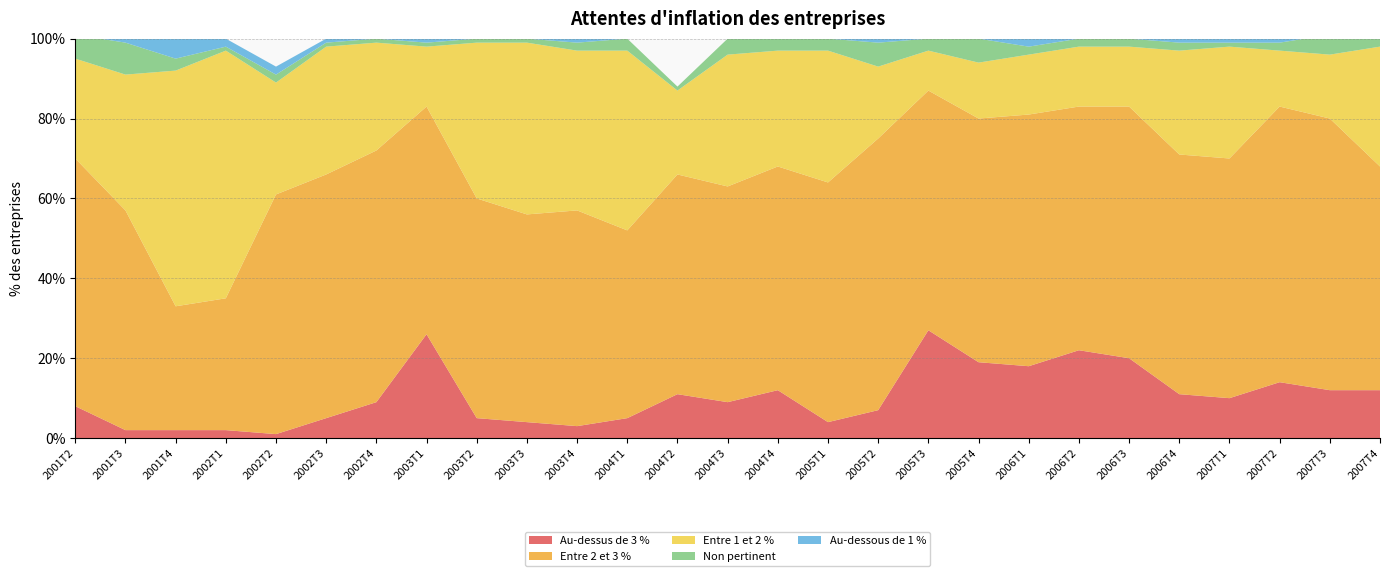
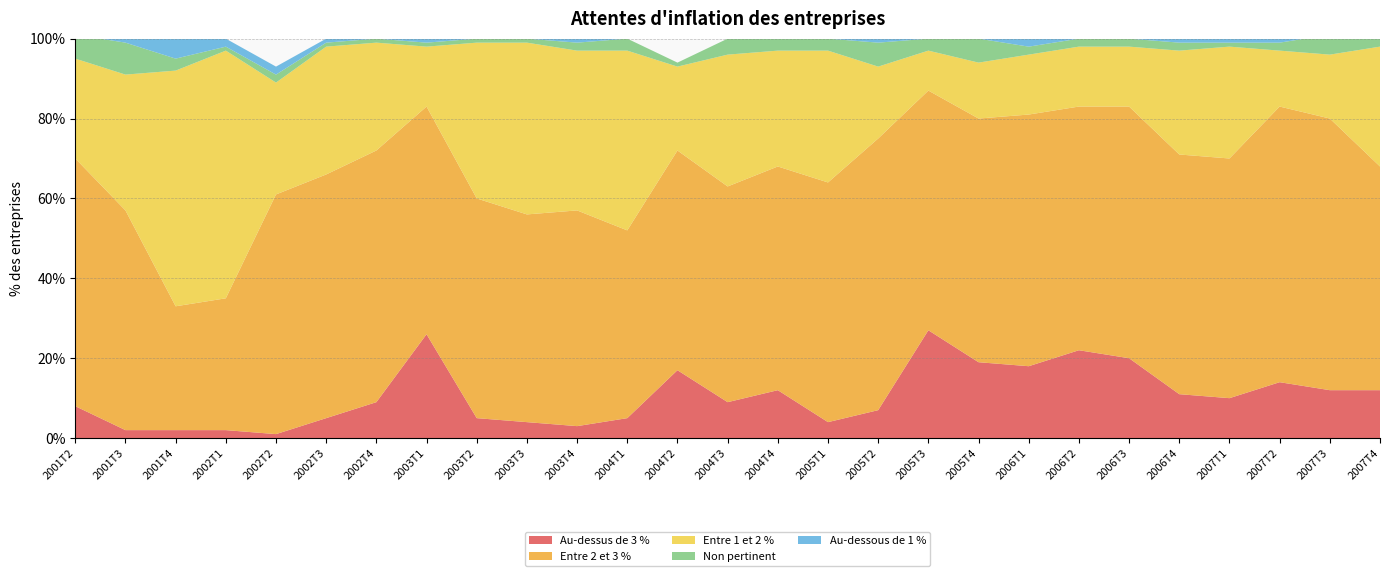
Au-dessus de 3 %, 2004T2: 11% -> 17%
